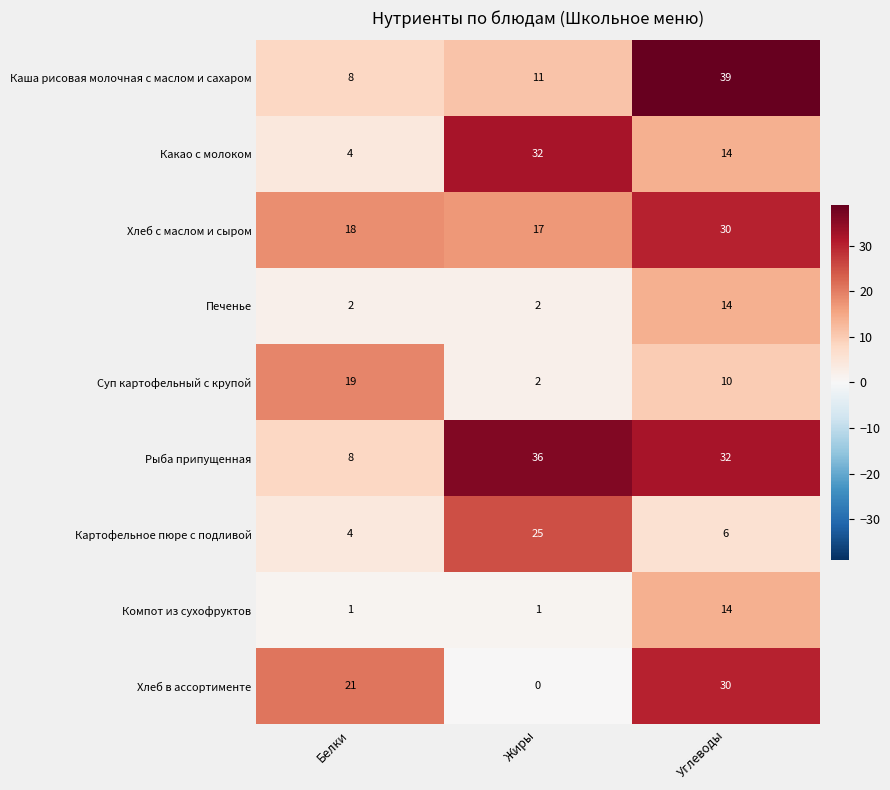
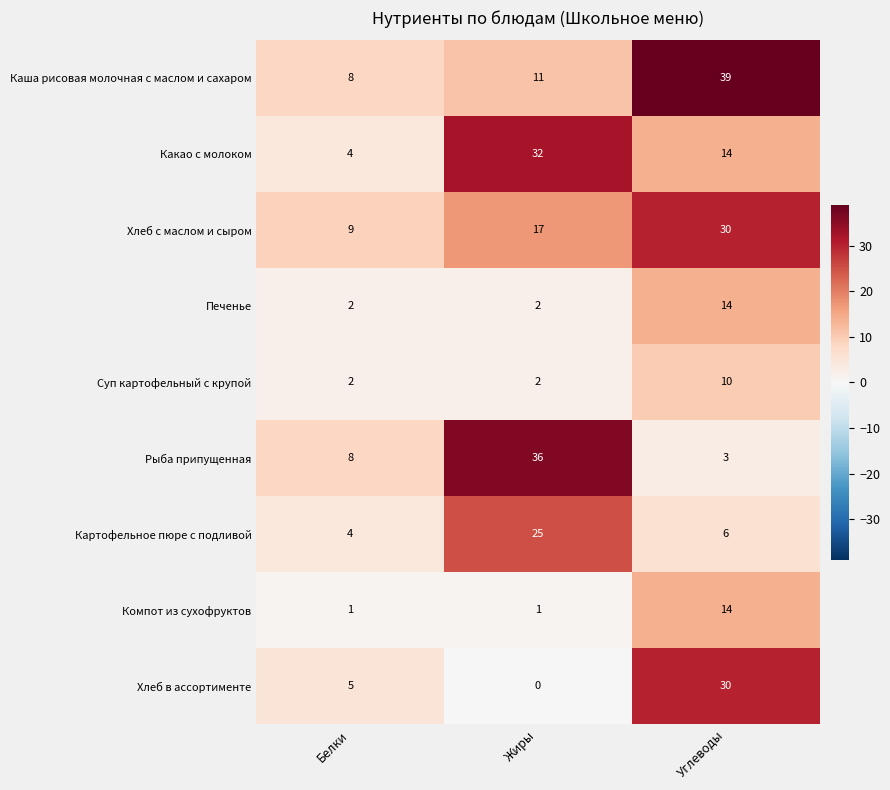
Хлеб с маслом и сыром, Белки: 18 -> 9
Суп картофельный с крупой, Белки: 19 -> 2
Рыба припущенная, Углеводы: 32 -> 3
Хлеб в ассортименте, Белки: 21 -> 5
